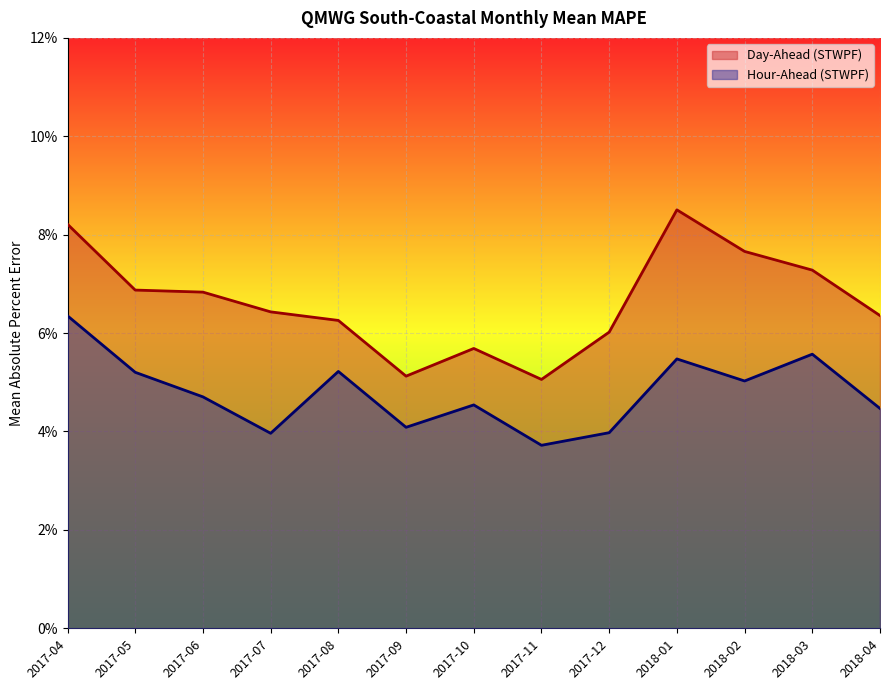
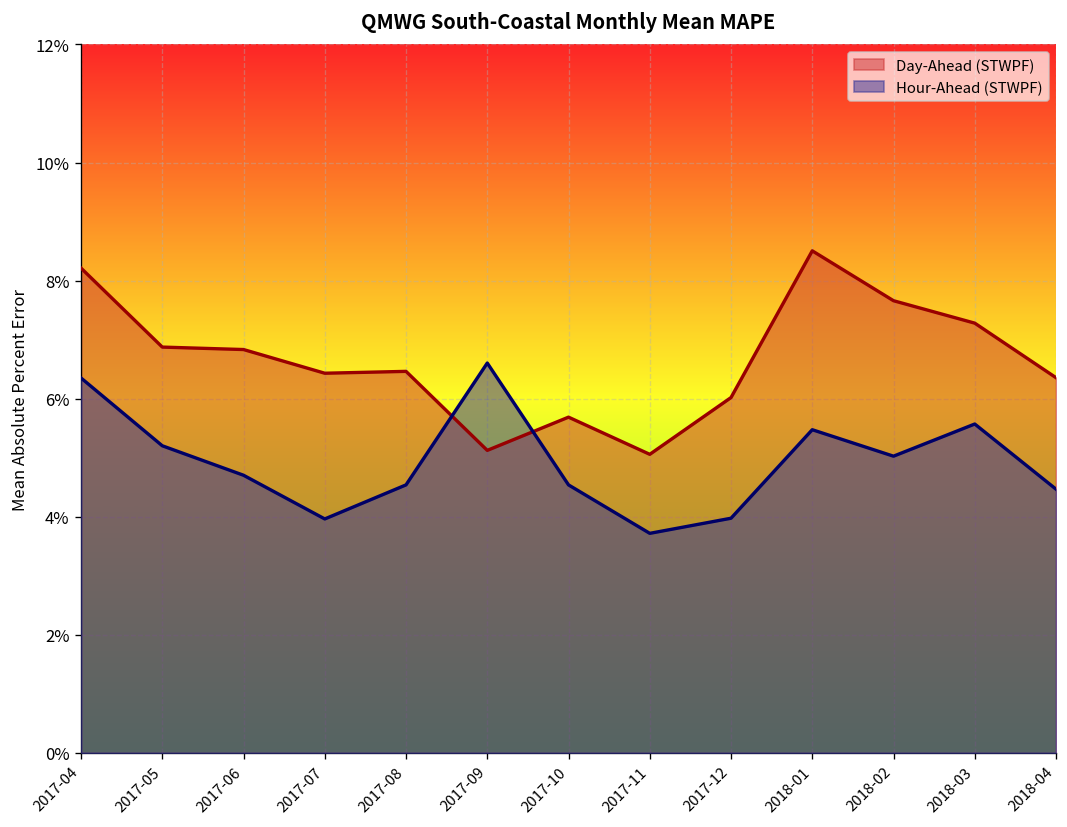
Day-Ahead (STWPF), 2017-08: 6.3% -> 6.5%
Hour-Ahead (STWPF), 2017-08: 5.2% -> 4.5%
Hour-Ahead (STWPF), 2017-09: 4.1% -> 6.6%
